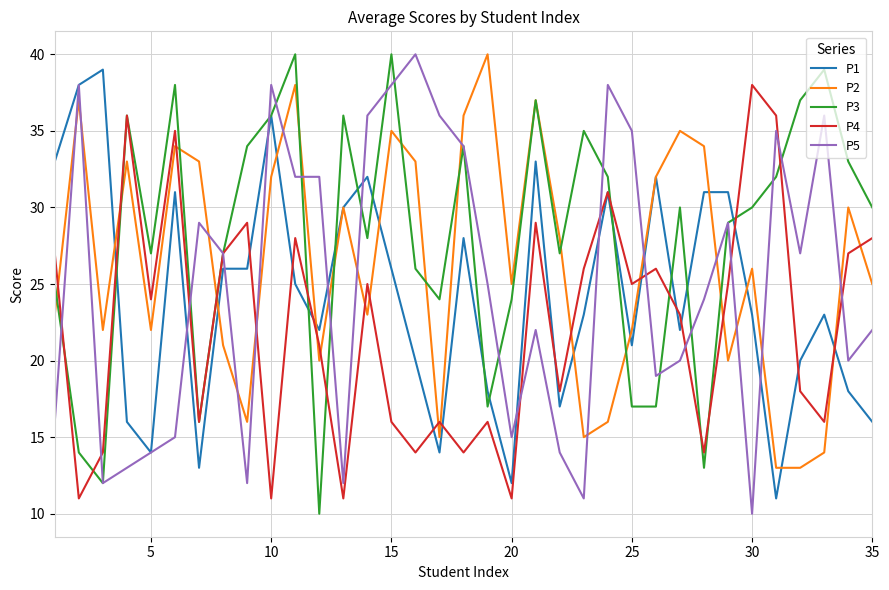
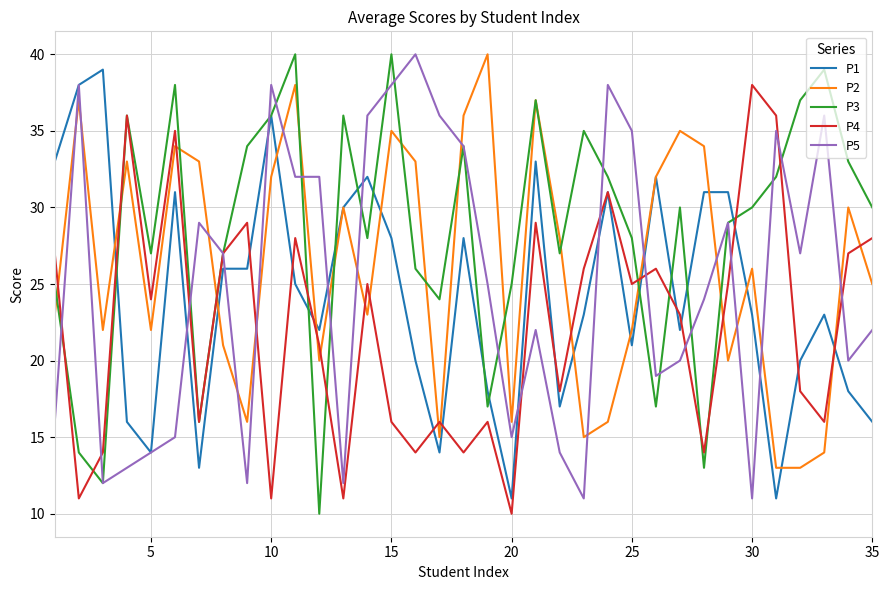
P1, 15: 26 -> 28
P1, 20: 12 -> 11
P2, 20: 25 -> 16
P3, 20: 24 -> 25
P4, 20: 11 -> 10
P3, 25: 17 -> 28
P5, 30: 10 -> 11
